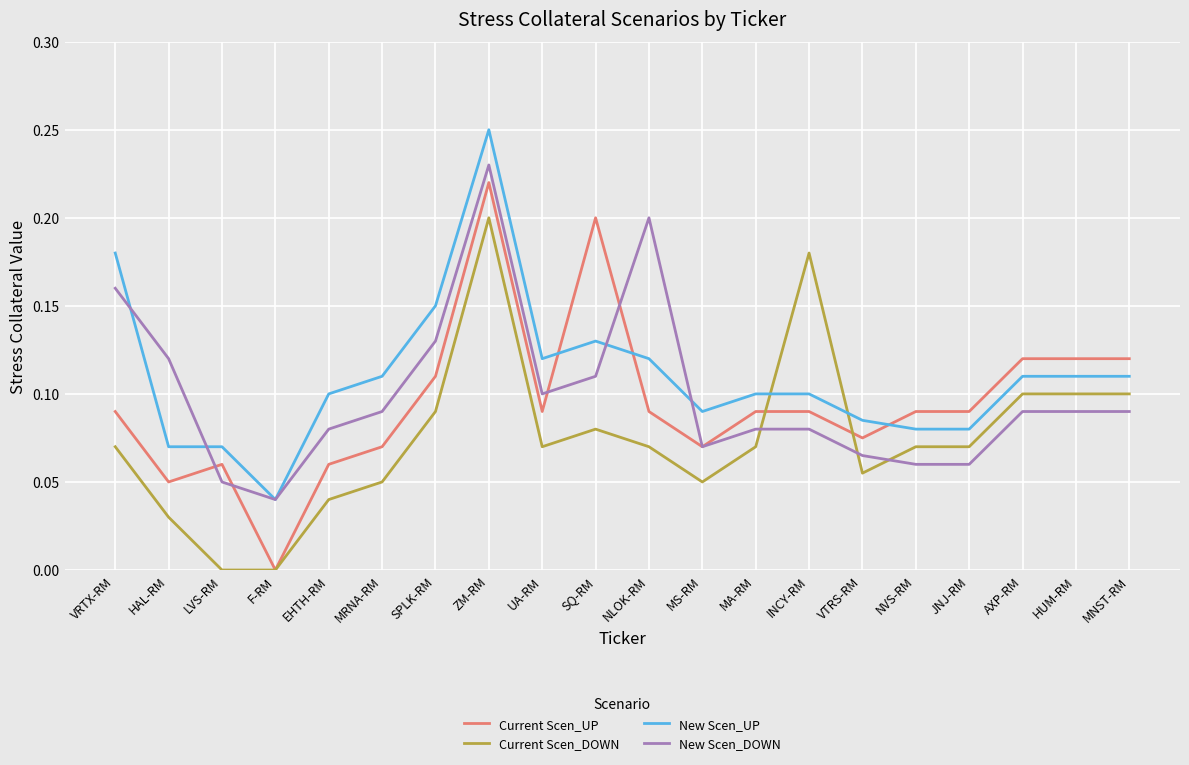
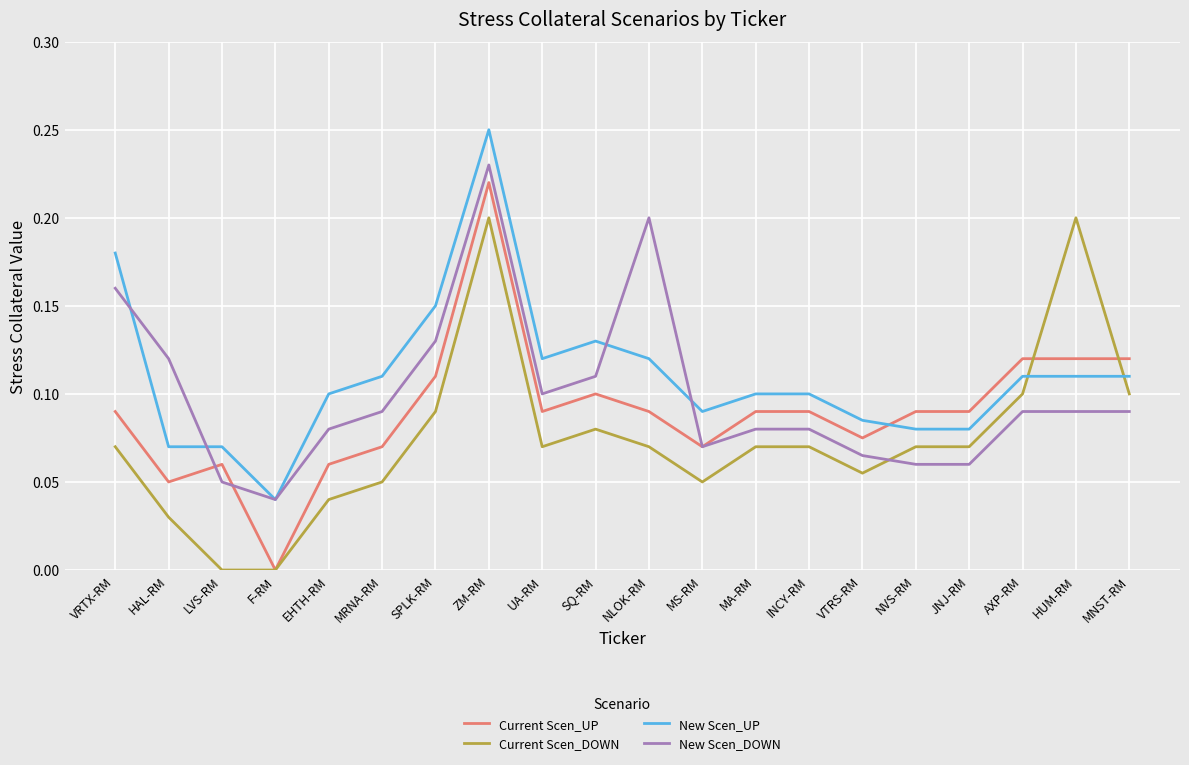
Current Scen_UP, SQ-RM: 0.2 -> 0.1
Current Scen_DOWN, INCY-RM: 0.18 -> 0.07
Current Scen_DOWN, HUM-RM: 0.1 -> 0.2
